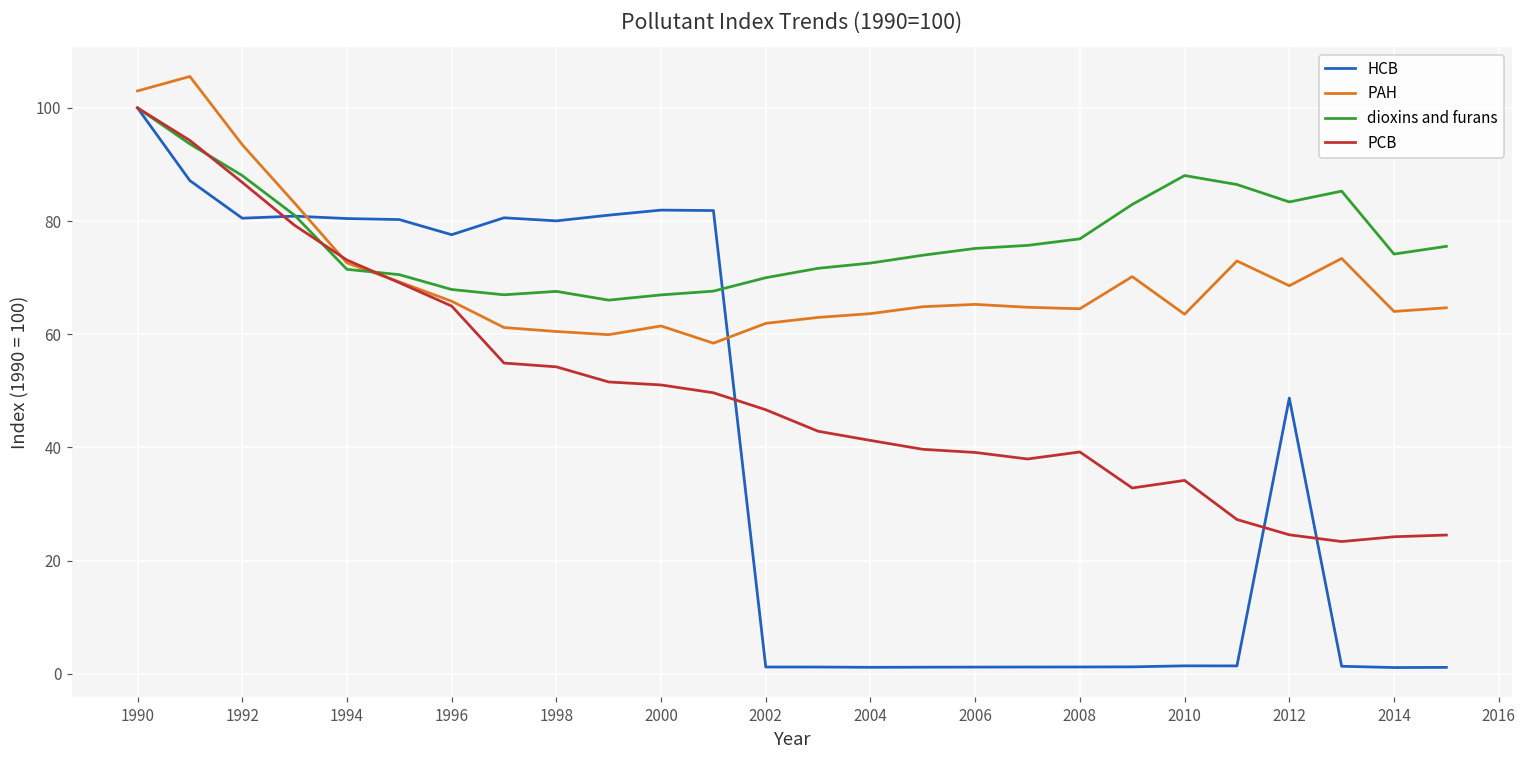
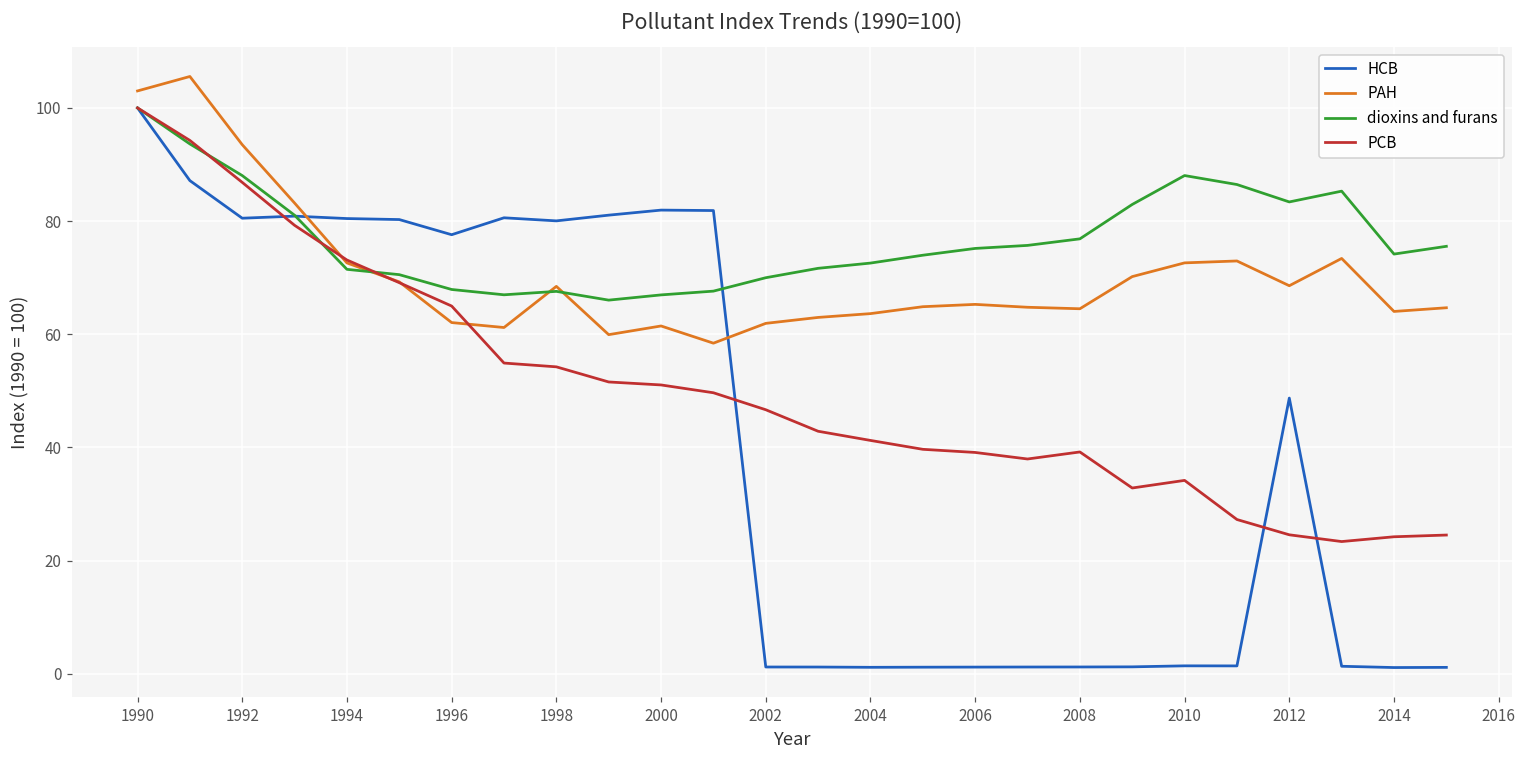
PAH, 1996: 66 -> 62
PAH, 1998: 60 -> 68
PAH, 2010: 64 -> 73
